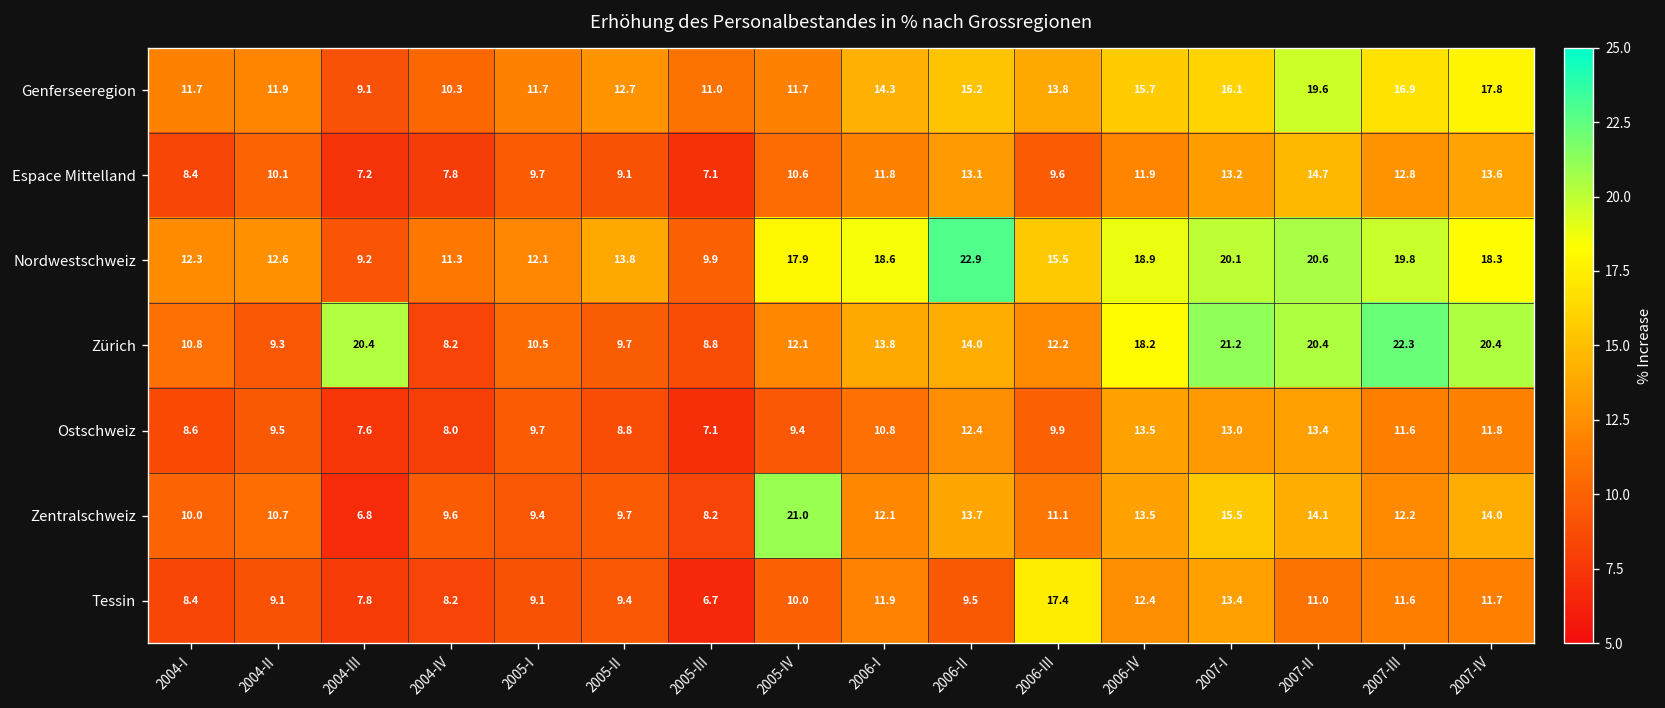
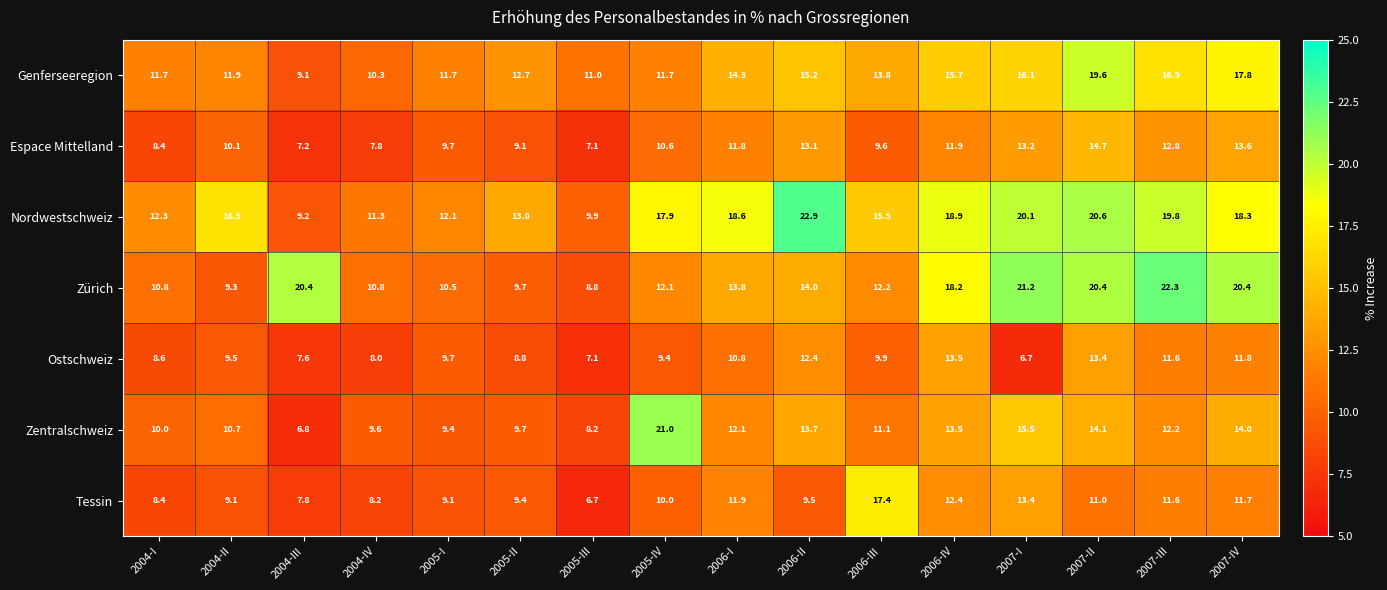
Nordwestschweiz, 2004-II: 12.6 -> 16.9
Zürich, 2004-IV: 8.2 -> 10.8
Ostschweiz, 2007-I: 13.0 -> 6.7
